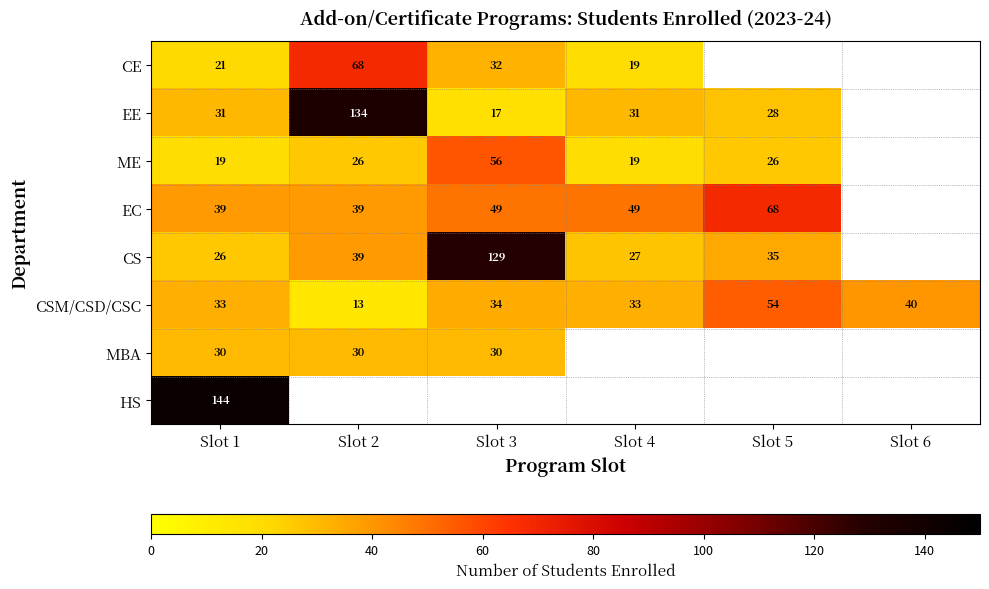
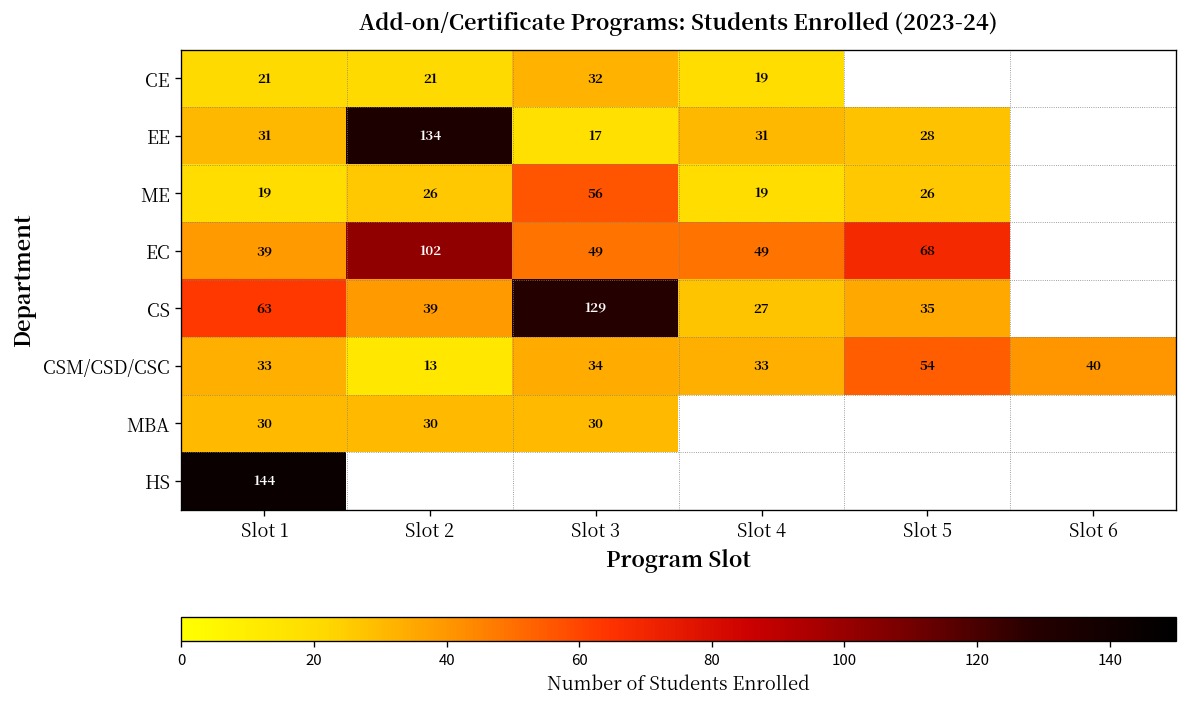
CE, Slot 2: 68 -> 21
EC, Slot 2: 39 -> 102
CS, Slot 1: 26 -> 63
